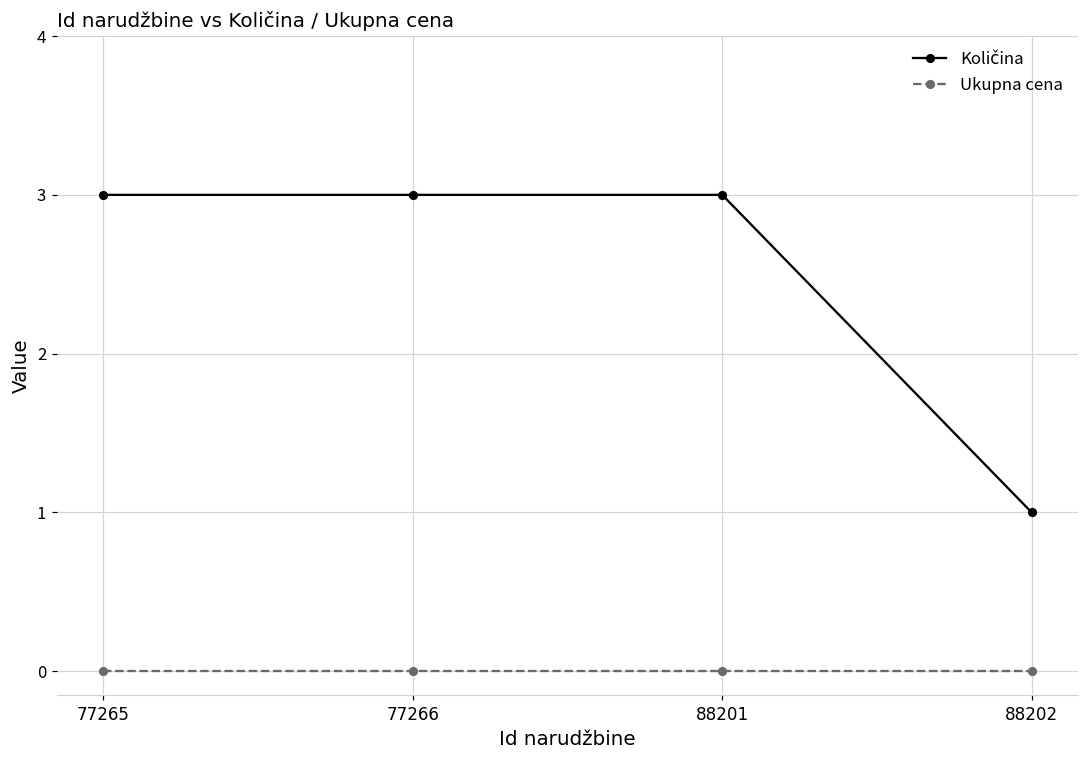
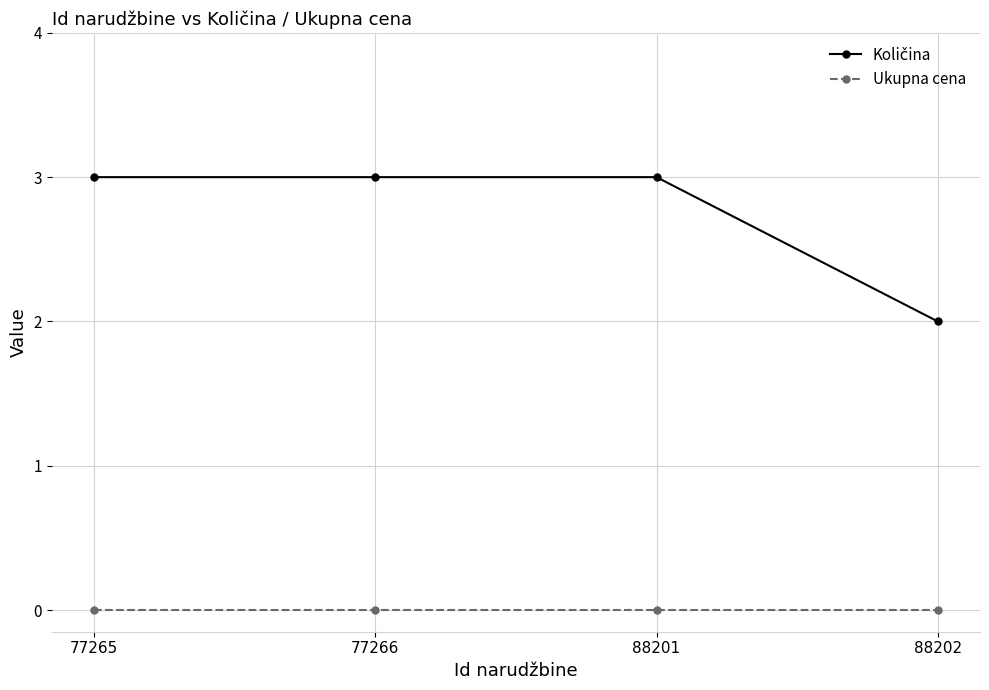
Količina, 88202: 1 -> 2
